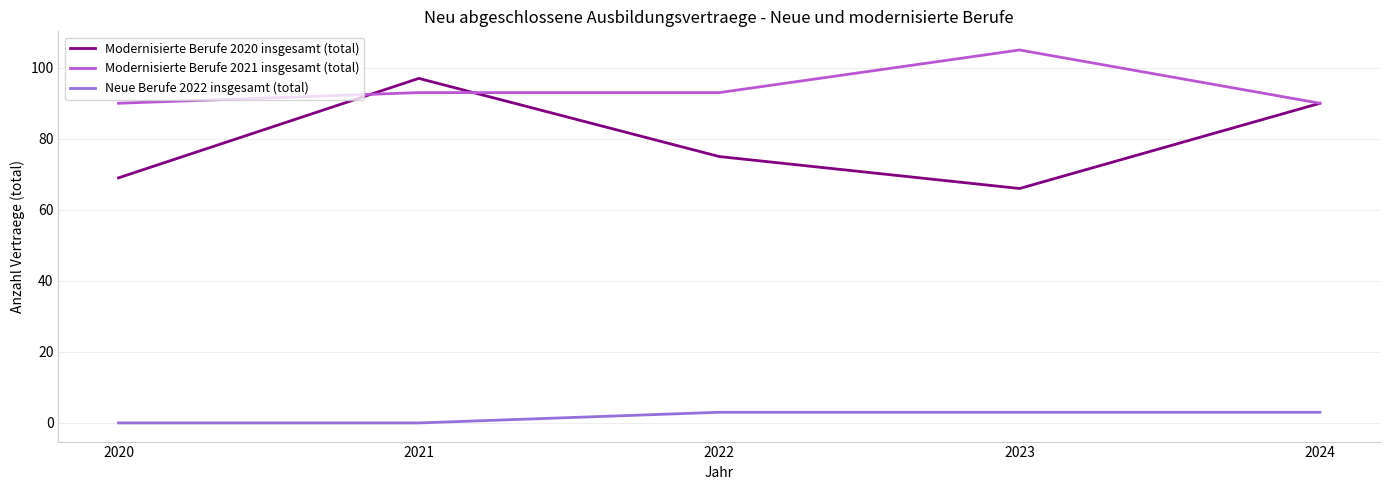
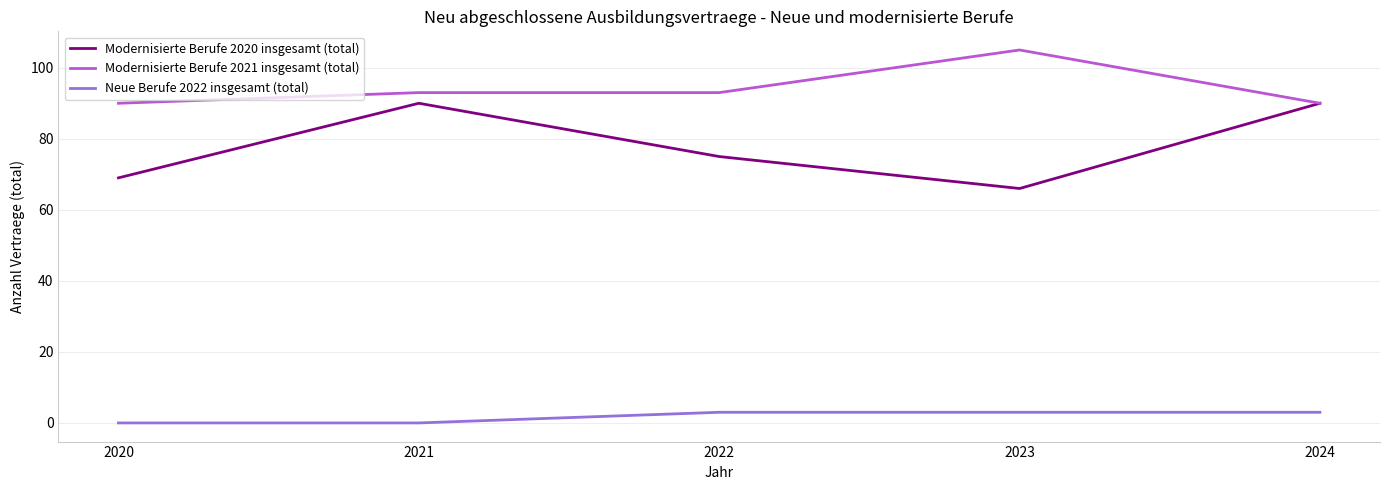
Modernisierte Berufe 2020 insgesamt (total), 2021: 97 -> 90
